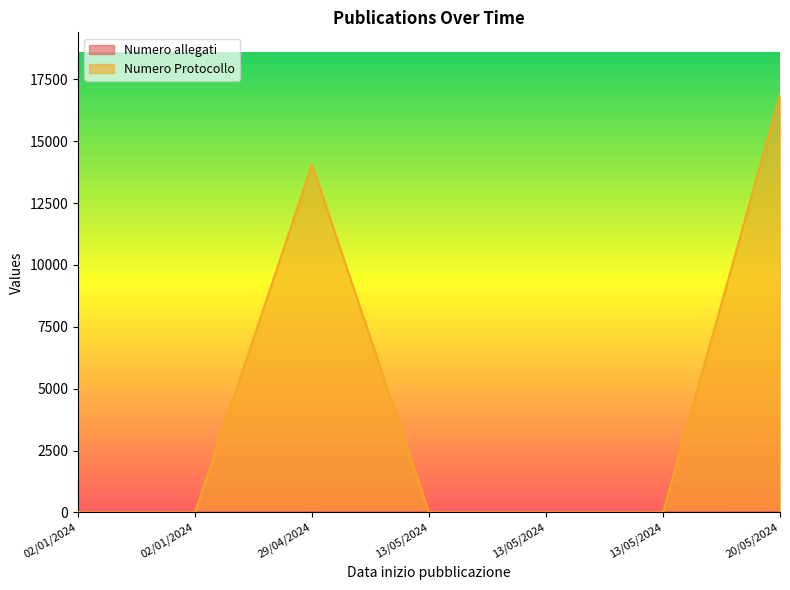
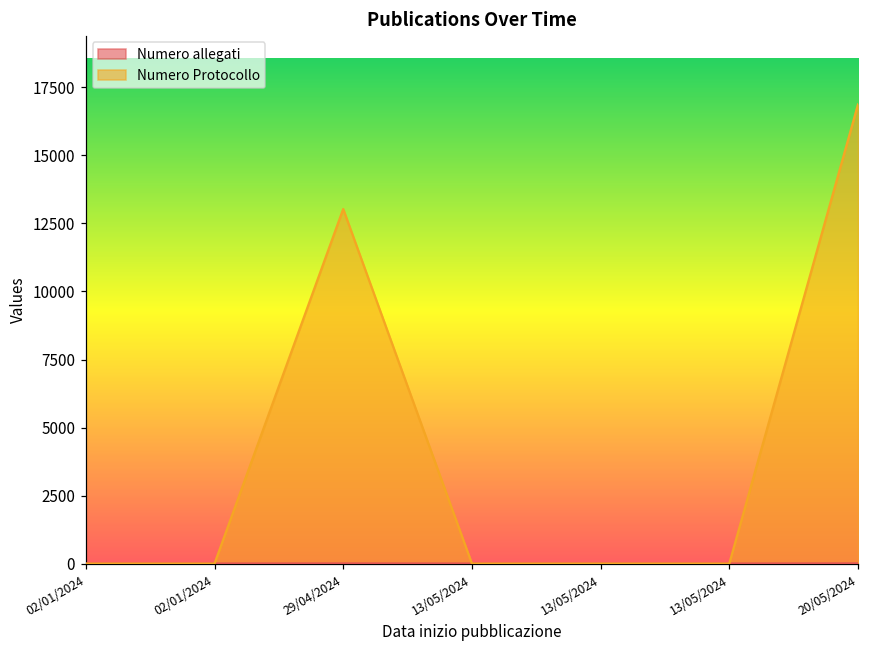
Numero Protocollo, 29/04/2024: 14100 -> 13000
